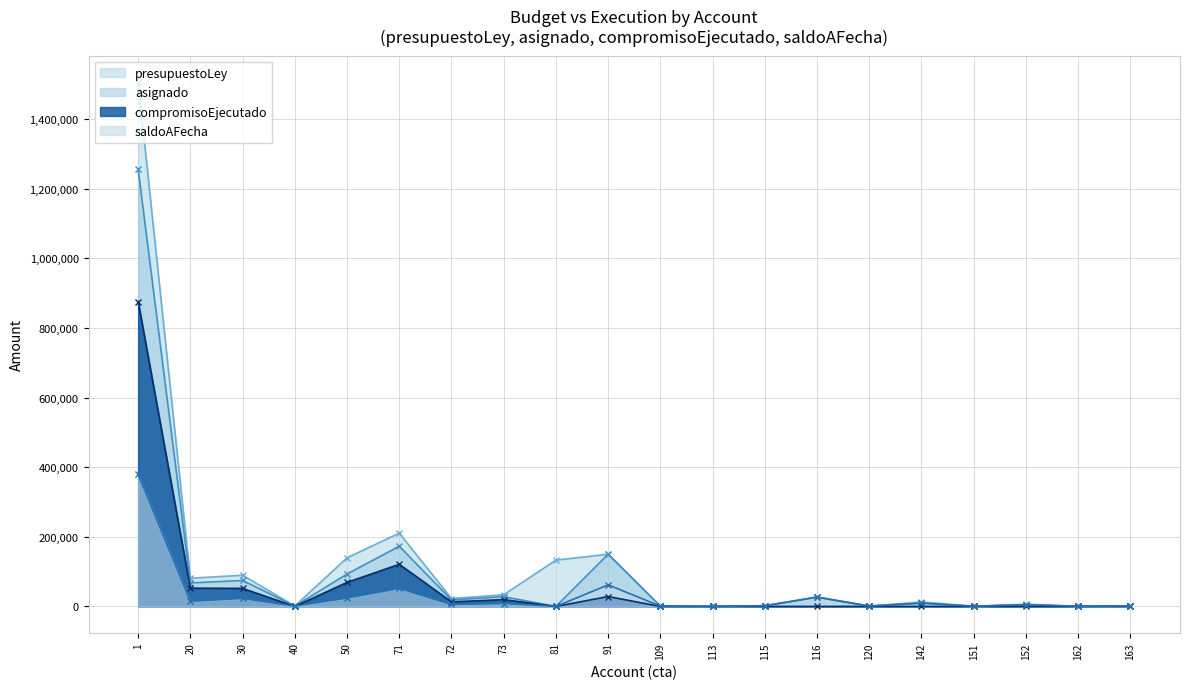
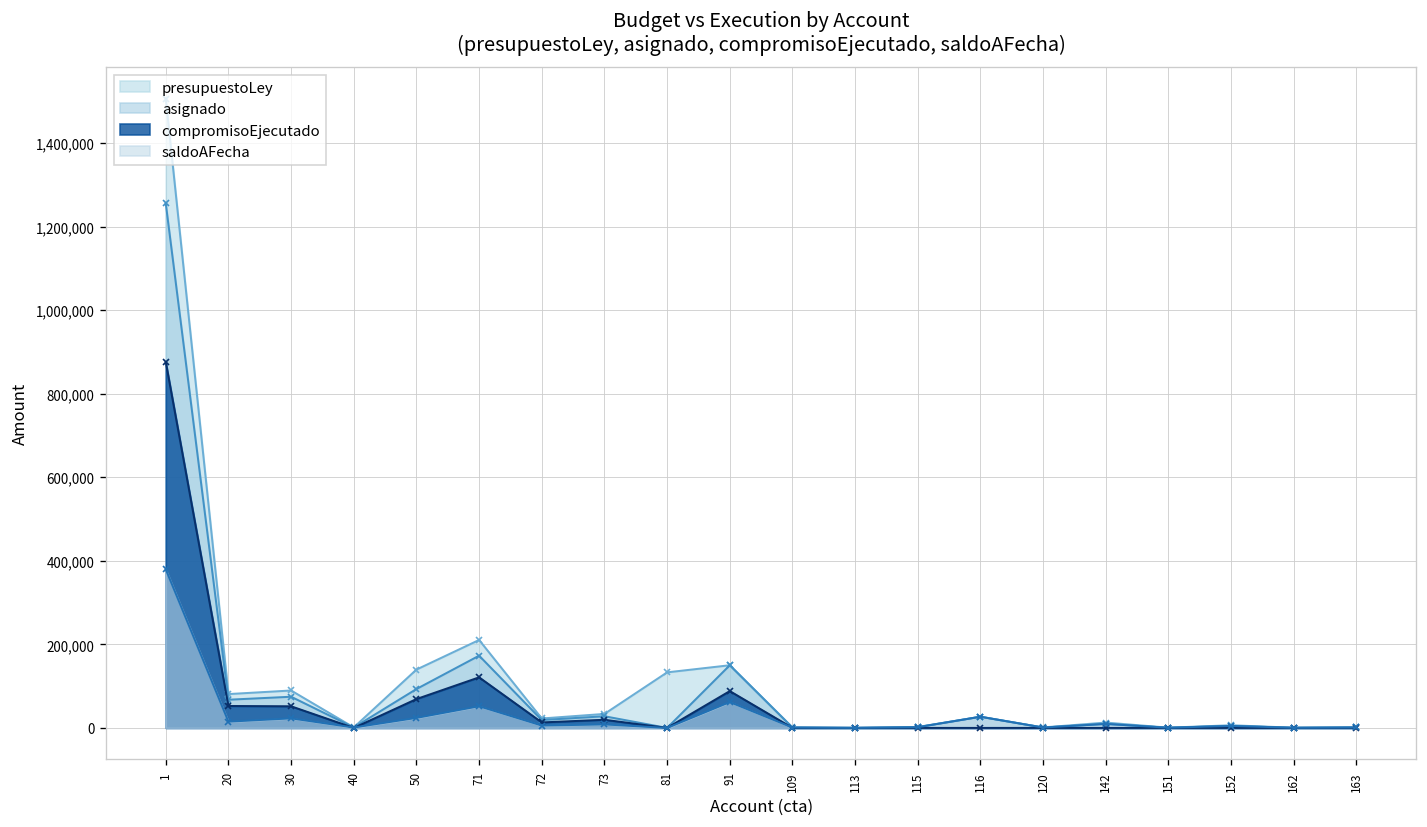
compromisoEjecutado, 91: 30,000 -> 90,000
